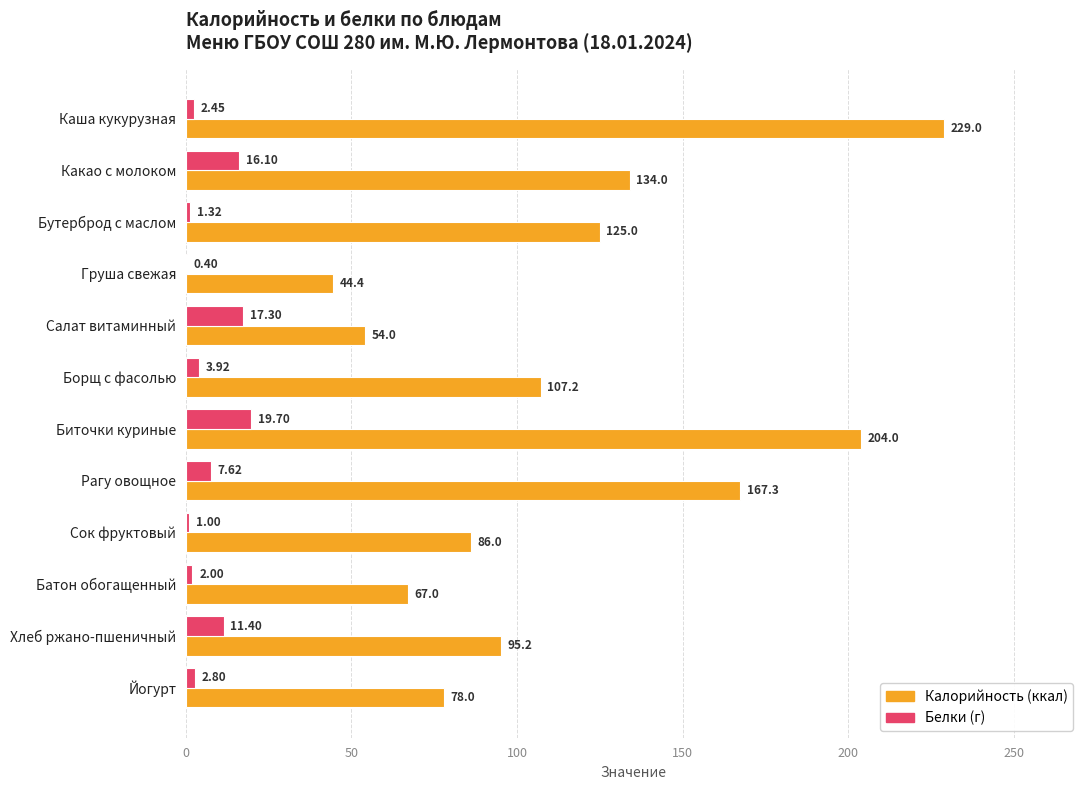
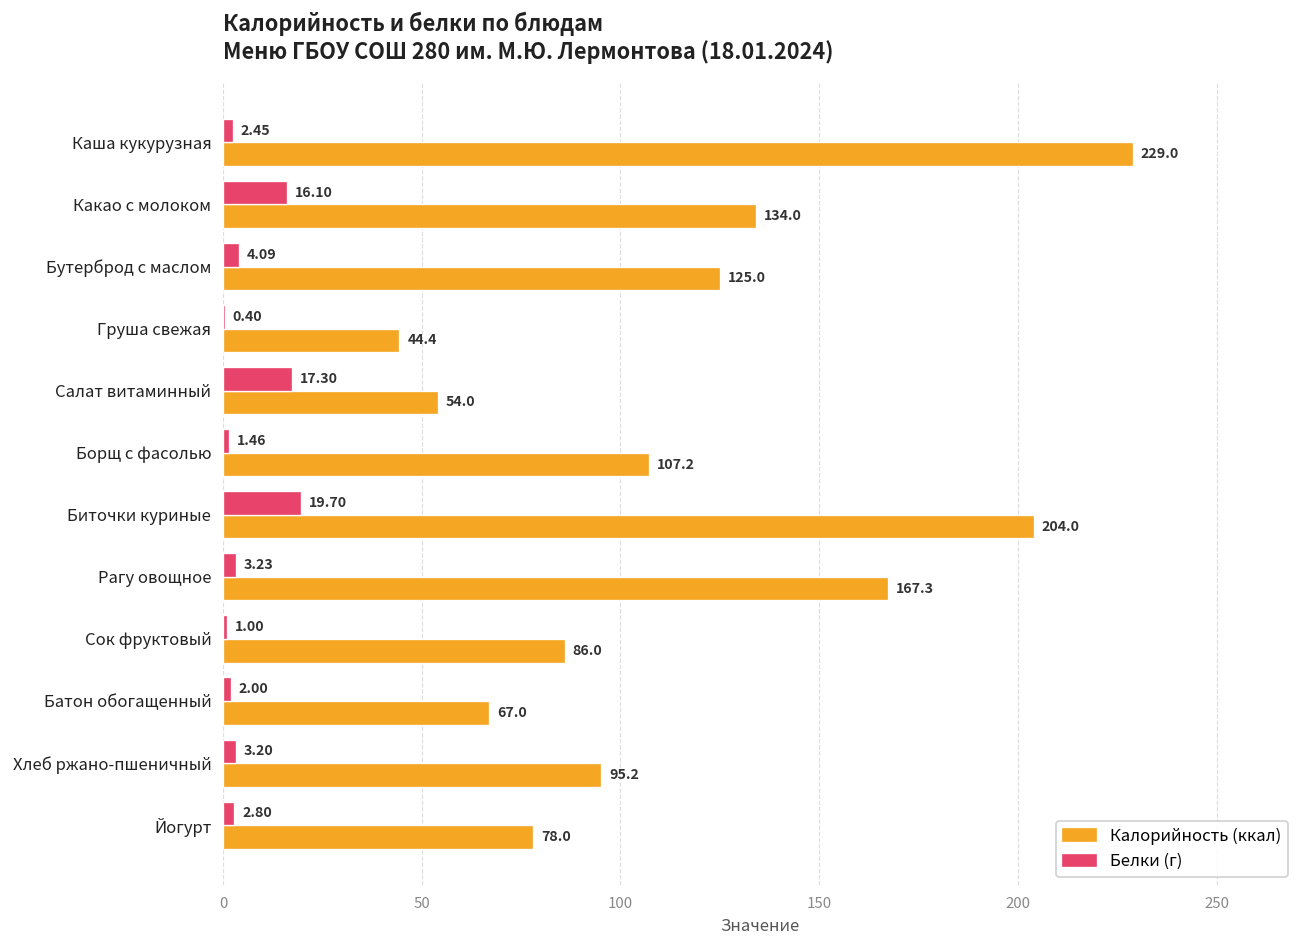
Белки (г), Бутерброд с маслом: 1.32 -> 4.09
Белки (г), Борщ с фасолью: 3.92 -> 1.46
Белки (г), Рагу овощное: 7.62 -> 3.23
Белки (г), Хлеб ржано-пшеничный: 11.40 -> 3.20
